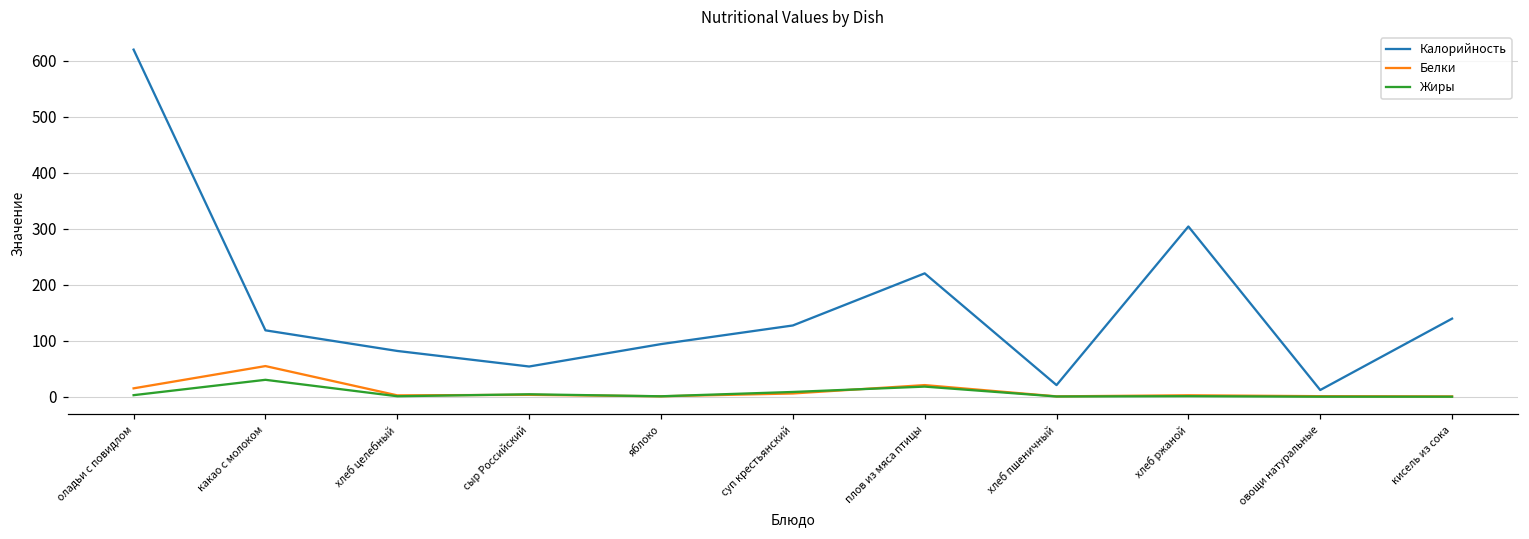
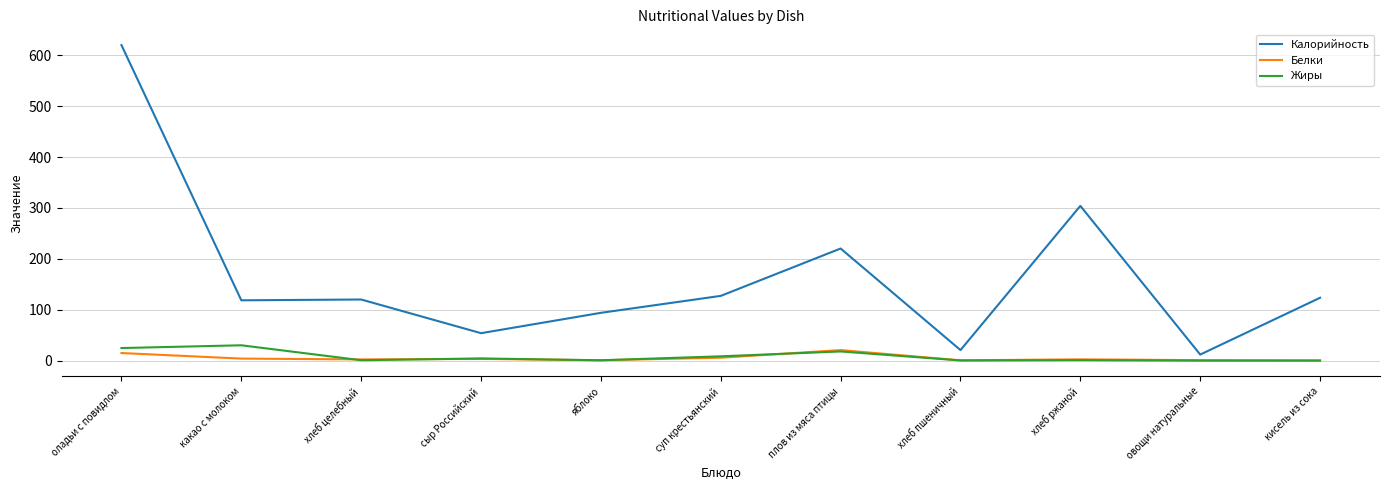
Жиры, оладьи с повидлом: 0 -> 20
Белки, какао с молоком: 50 -> 0
Калорийность, хлеб целебный: 80 -> 120
Калорийность, кисель из сока: 140 -> 120
